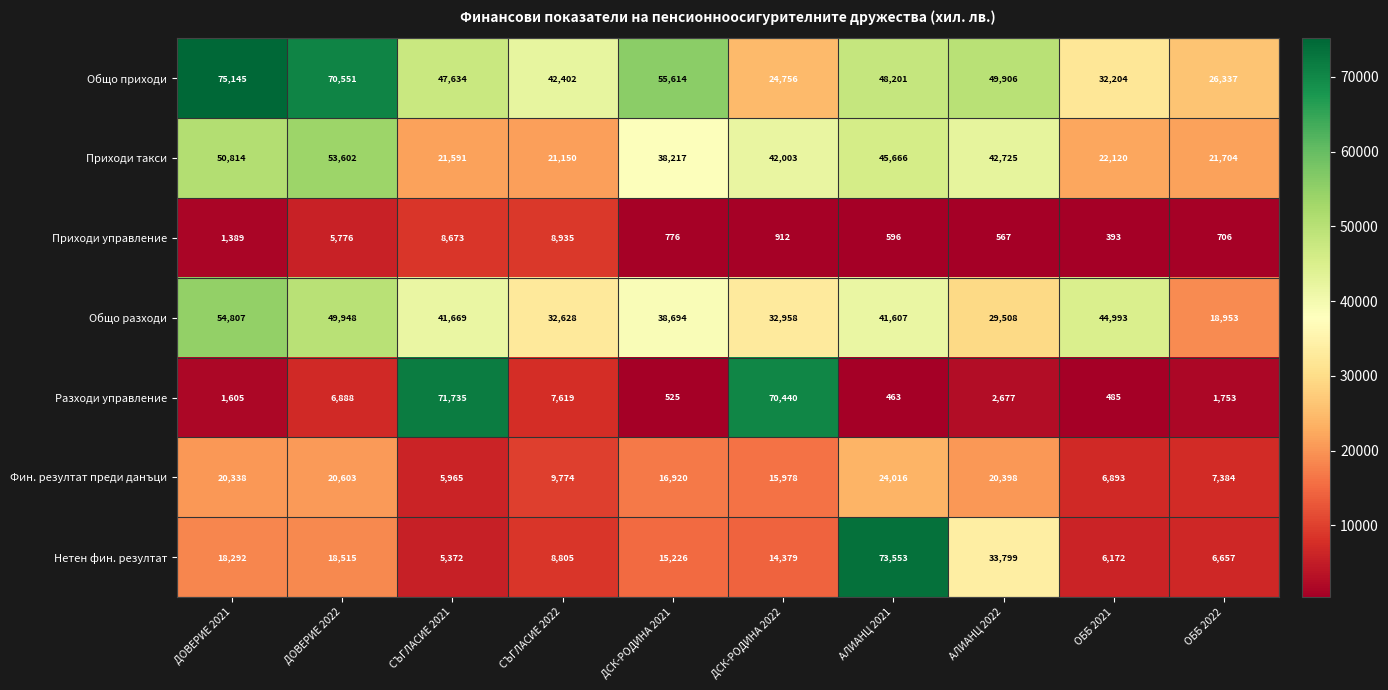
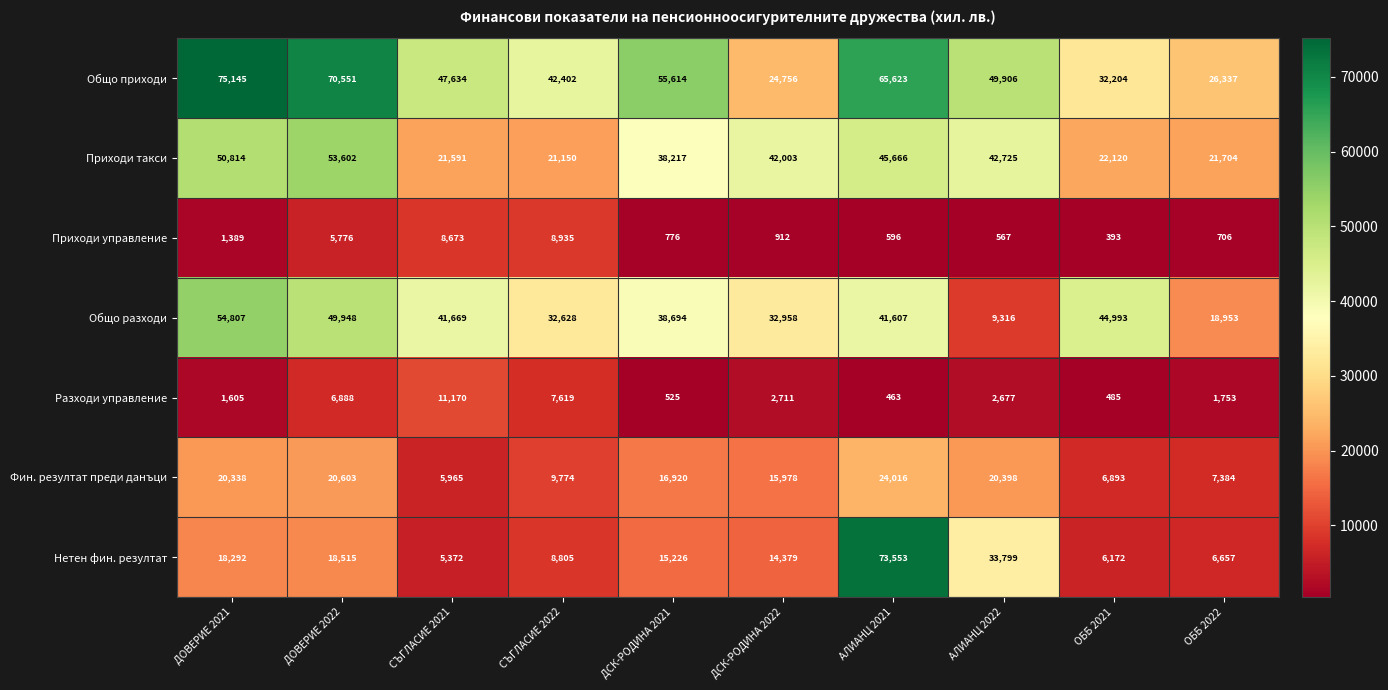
Общо приходи, АЛИАНЦ 2021: 48,201 -> 65,623
Общо разходи, АЛИАНЦ 2022: 29,508 -> 9,316
Разходи управление, СЪГЛАСИЕ 2021: 71,735 -> 11,170
Разходи управление, ДСК-РОДИНА 2022: 70,440 -> 2,711
